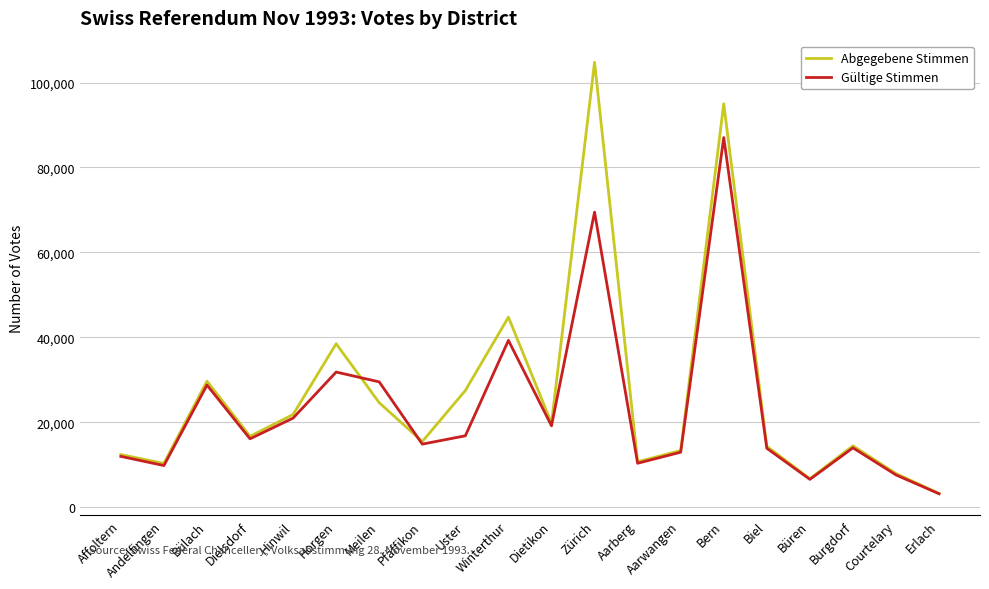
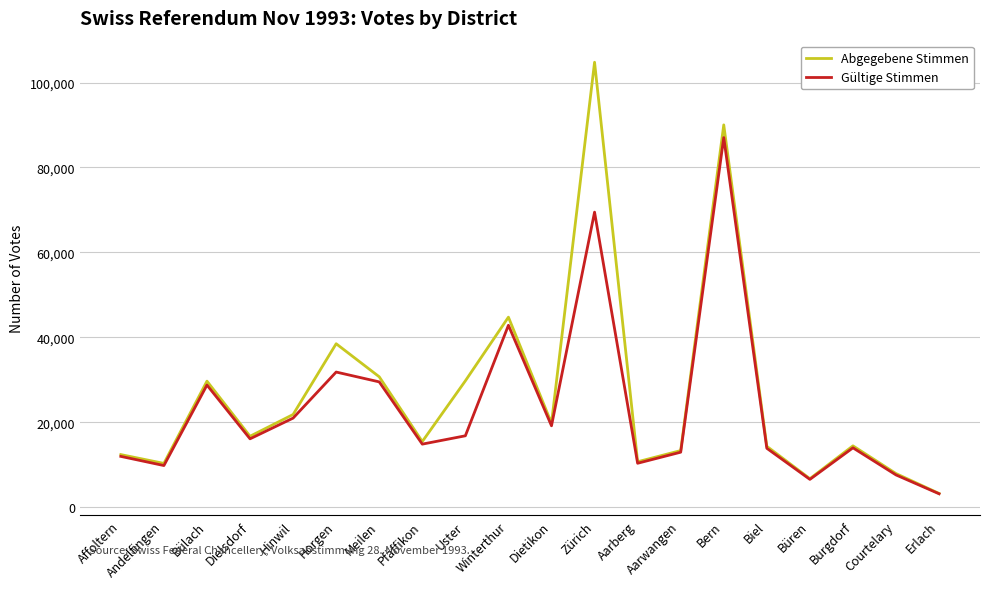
Abgegebene Stimmen, Meilen: 25,000 -> 31,000
Abgegebene Stimmen, Uster: 27,000 -> 30,000
Gültige Stimmen, Winterthur: 39,000 -> 43,000
Abgegebene Stimmen, Bern: 95,000 -> 90,000
